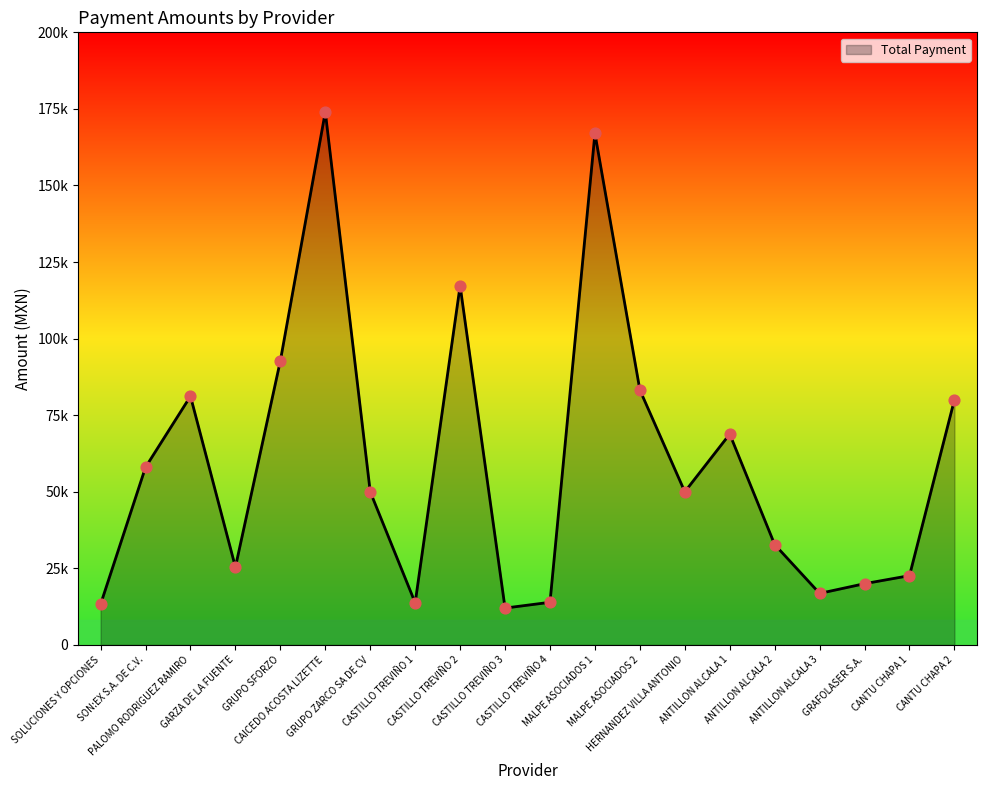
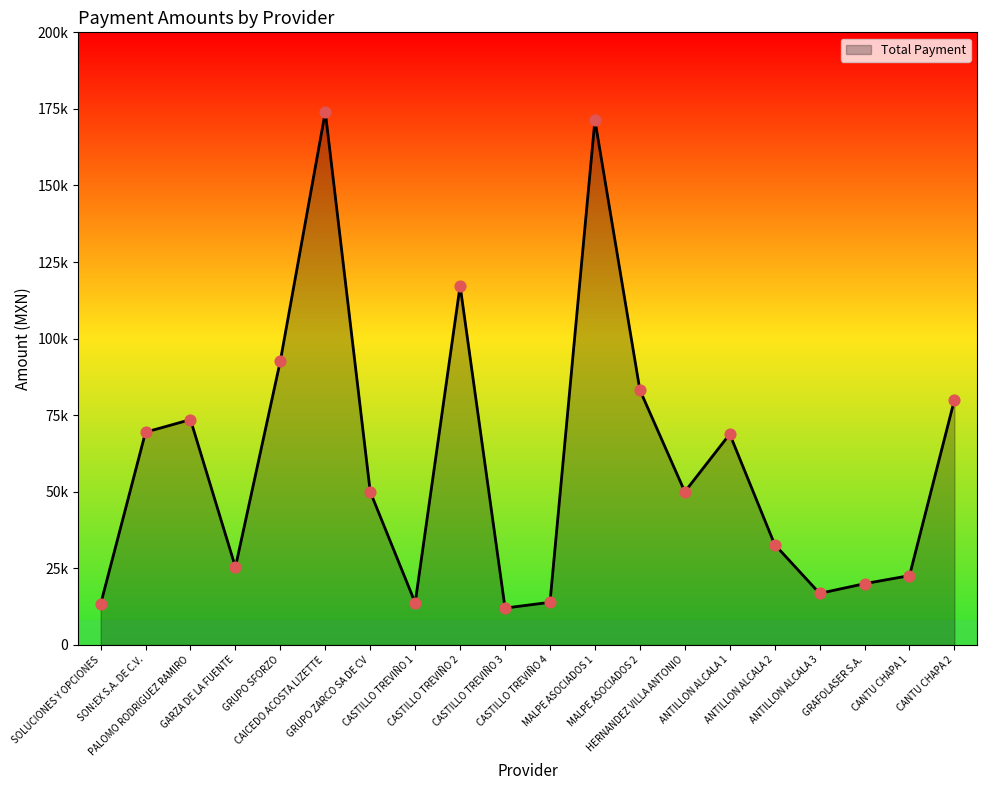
SON:EX S.A. DE C.V.: 58000 -> 69000
PALOMO RODRIGUEZ RAMIRO: 81000 -> 74000
MALPE ASOCIADOS 1: 167000 -> 171000
